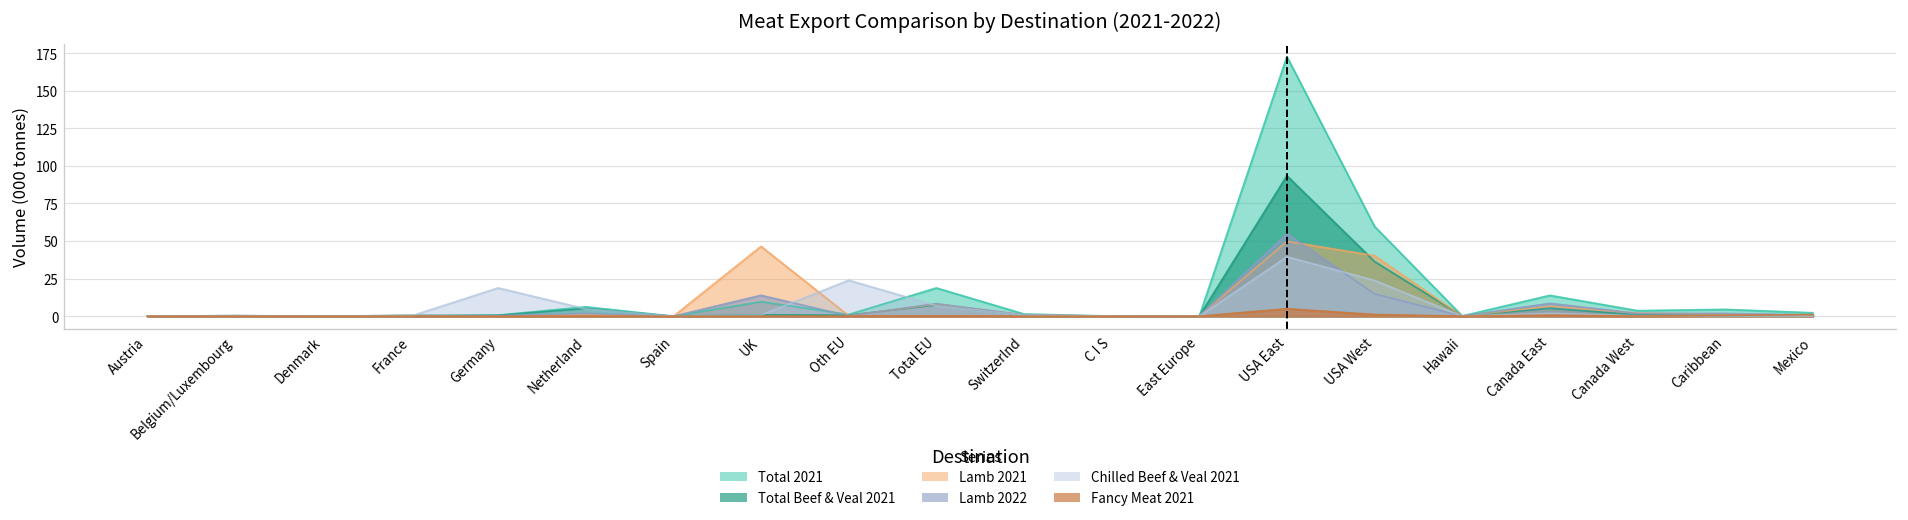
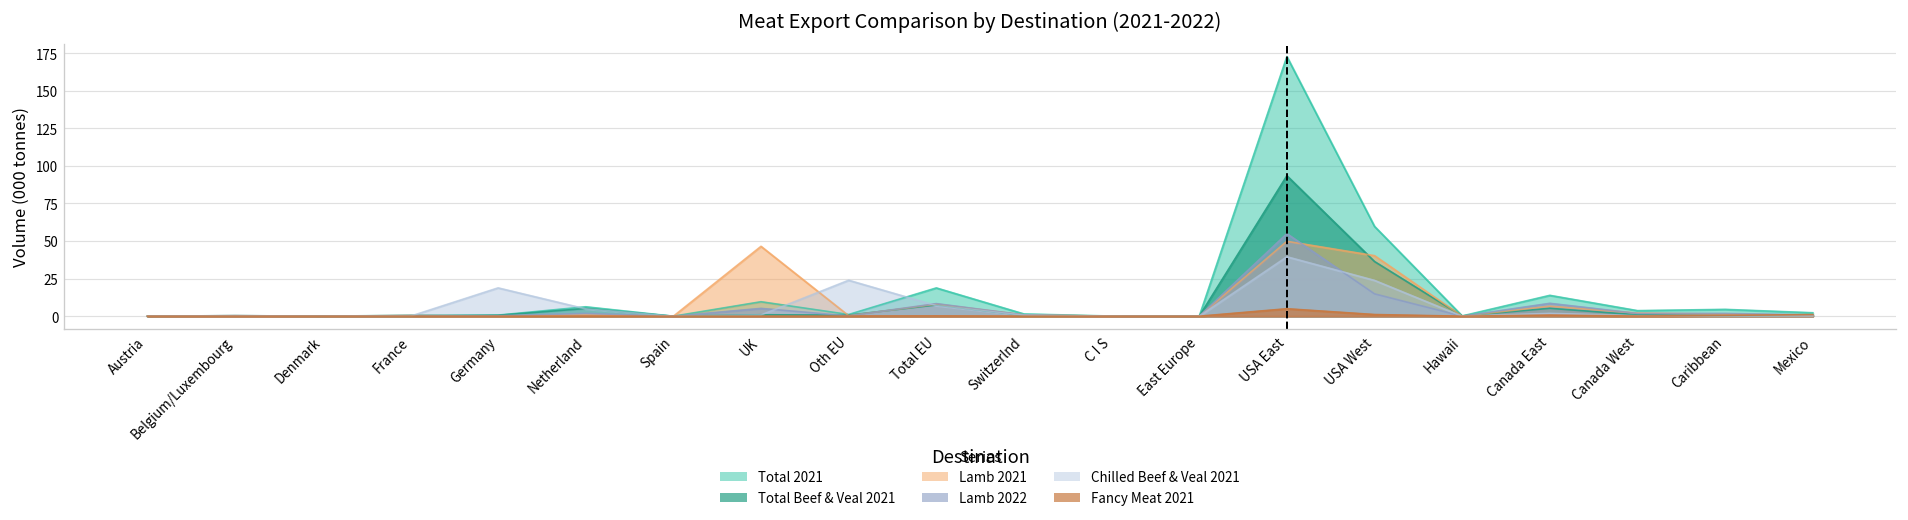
Lamb 2022, UK: 14 -> 5
